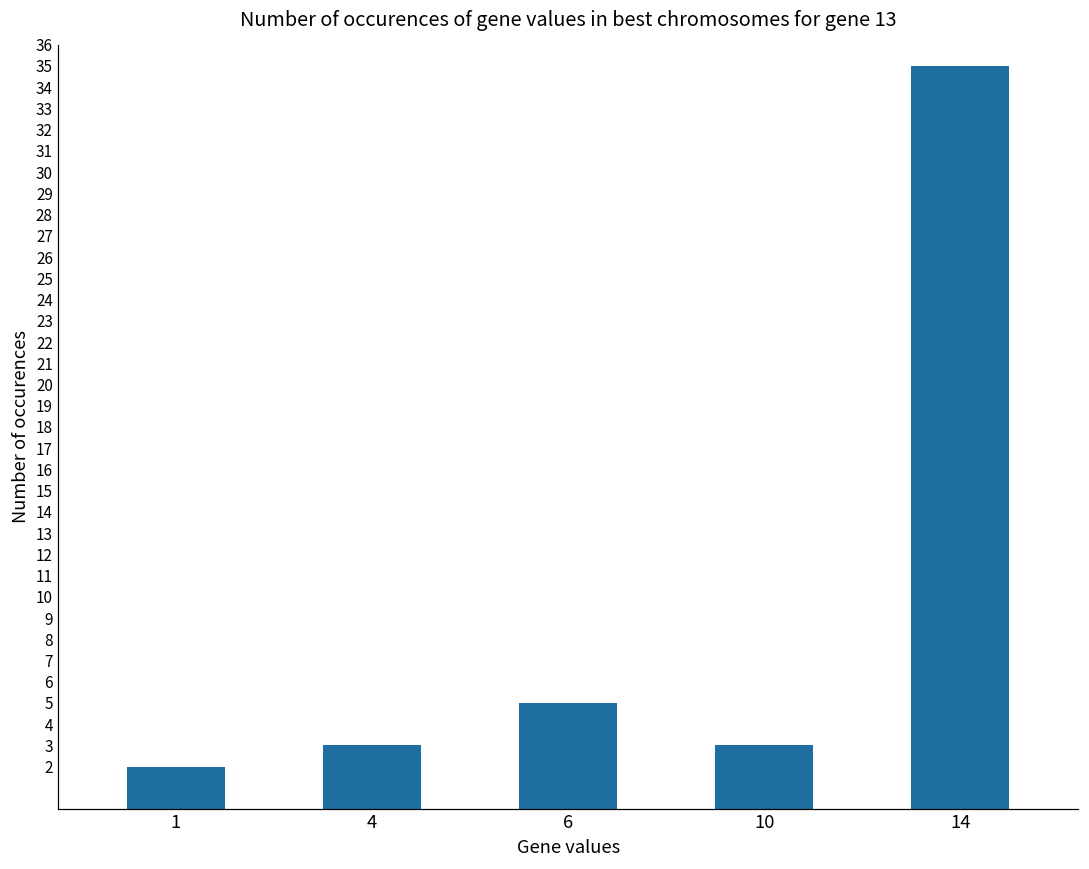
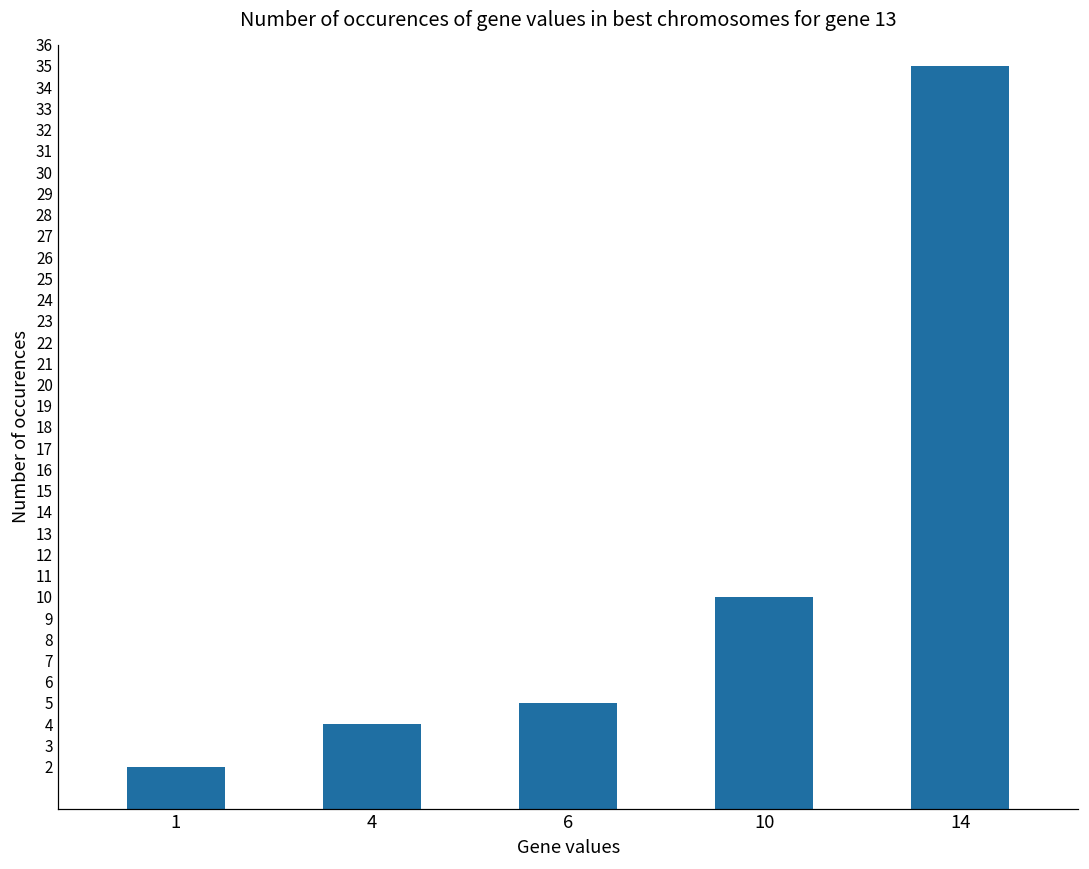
4: 3 -> 4
10: 3 -> 10
